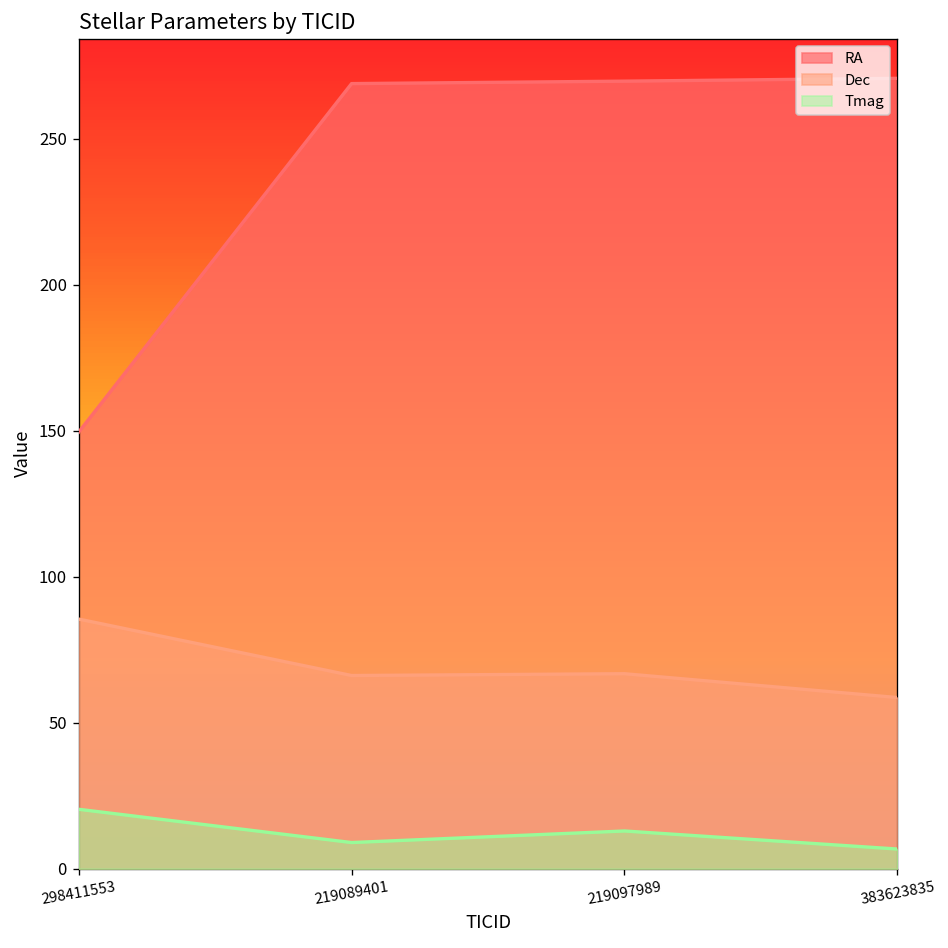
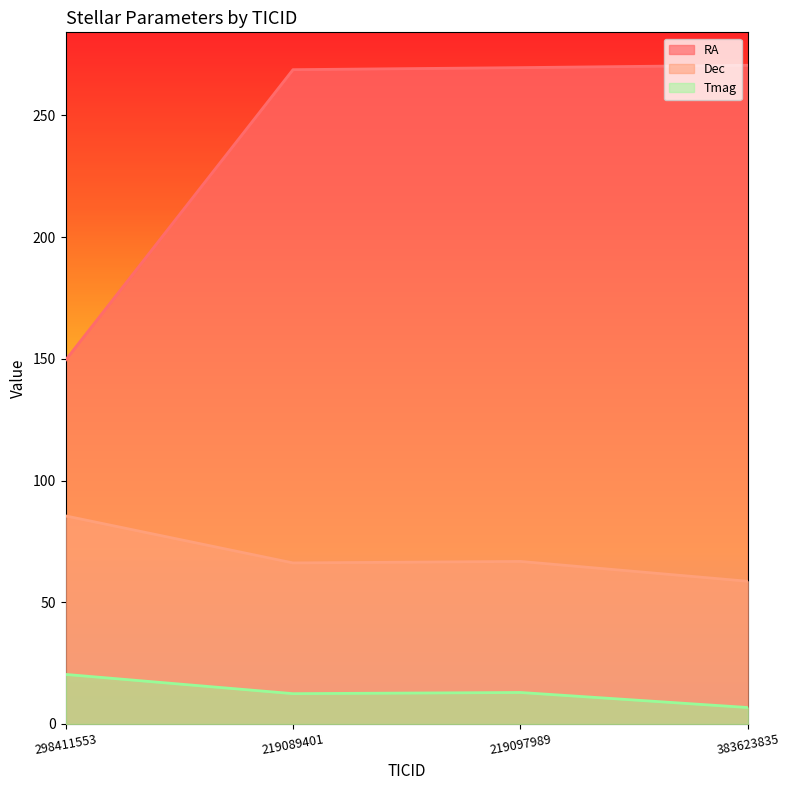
Tmag, 219089401: 9 -> 12
